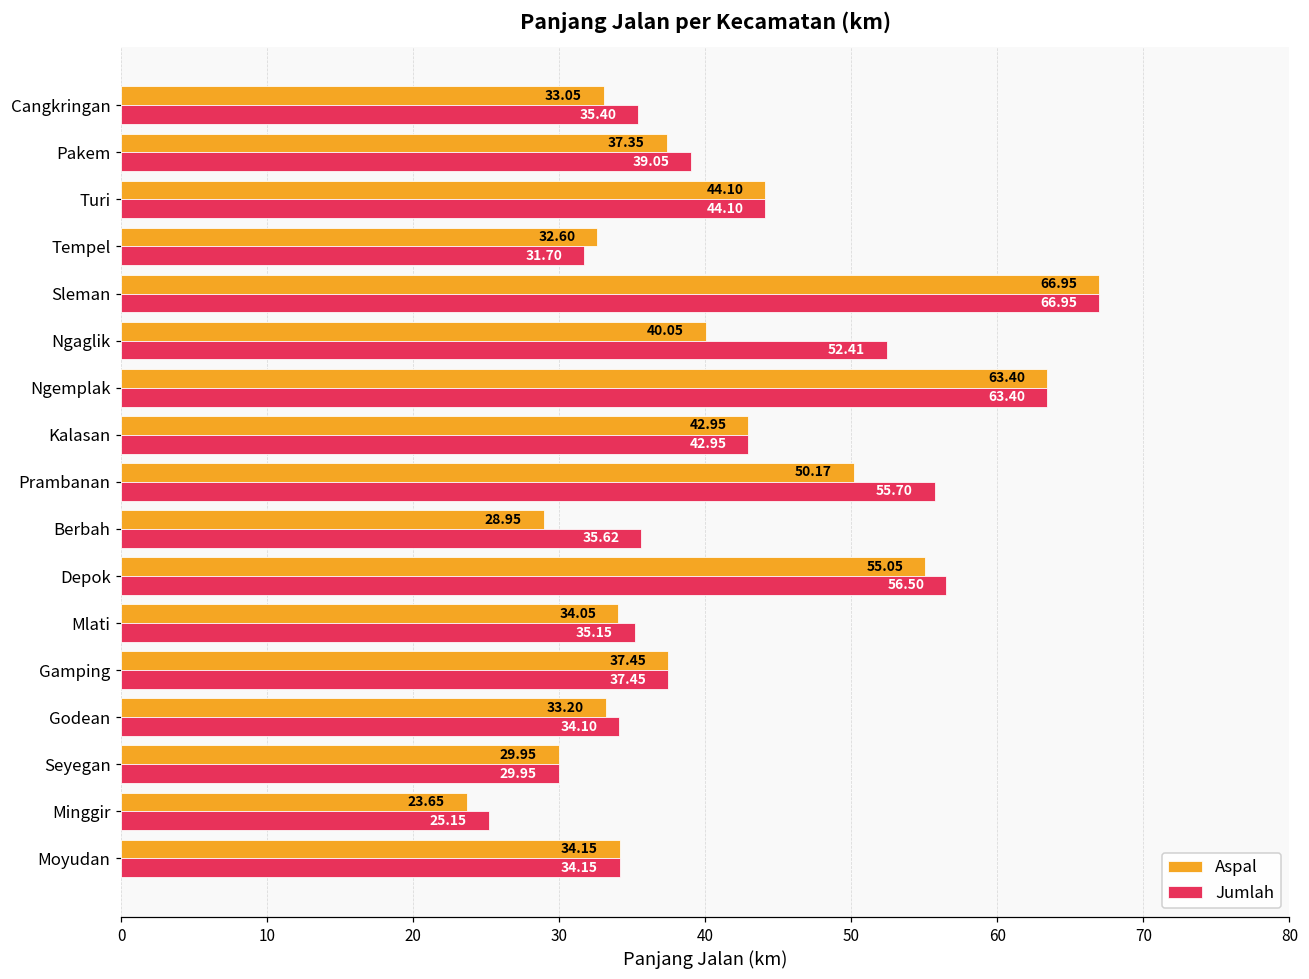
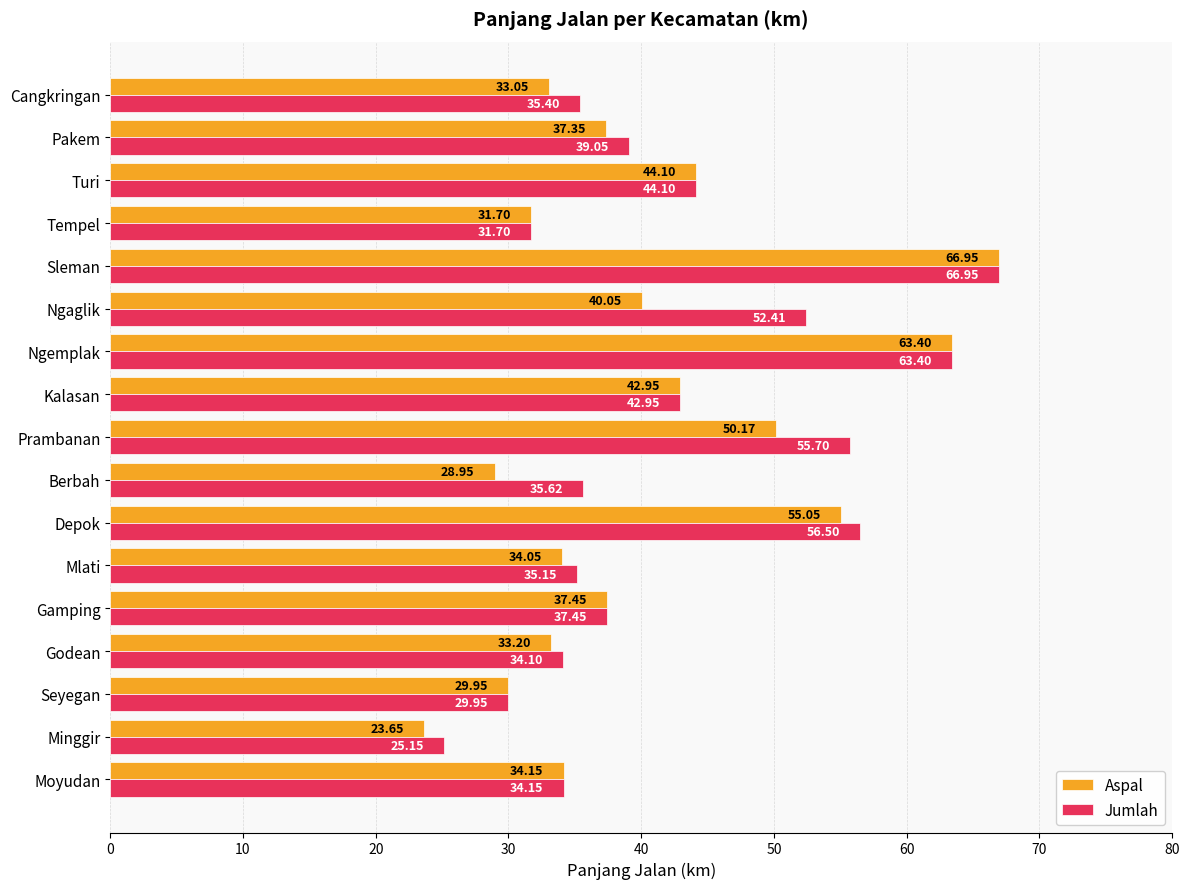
Aspal, Tempel: 32.60 -> 31.70
